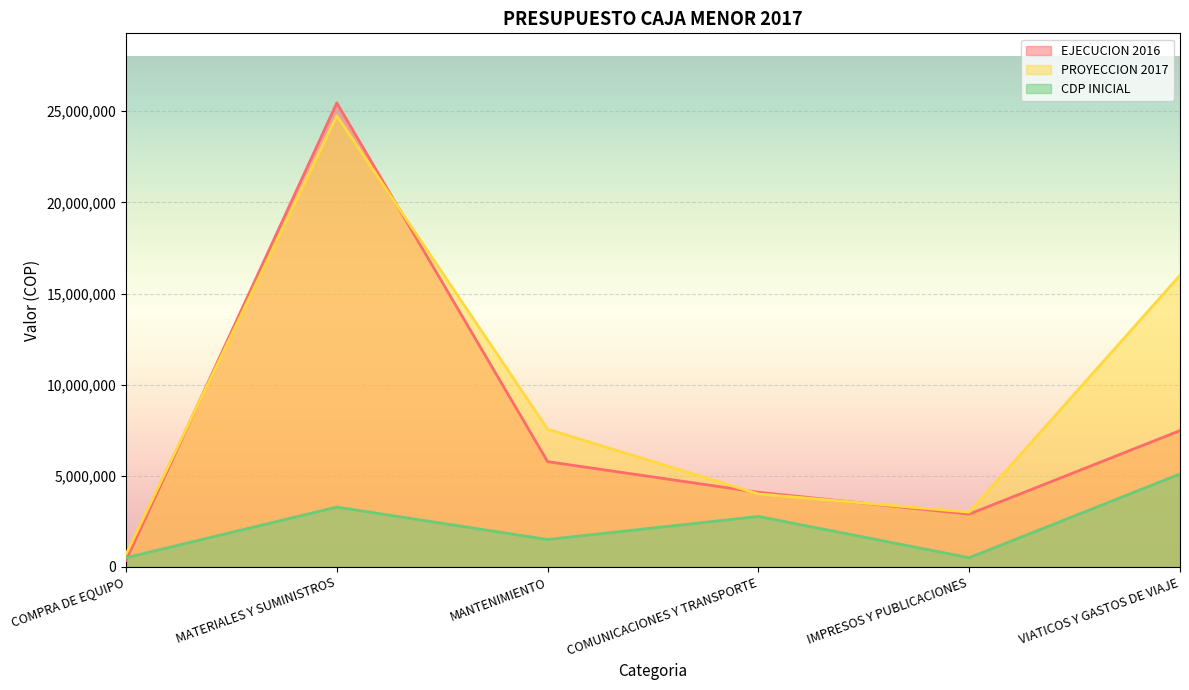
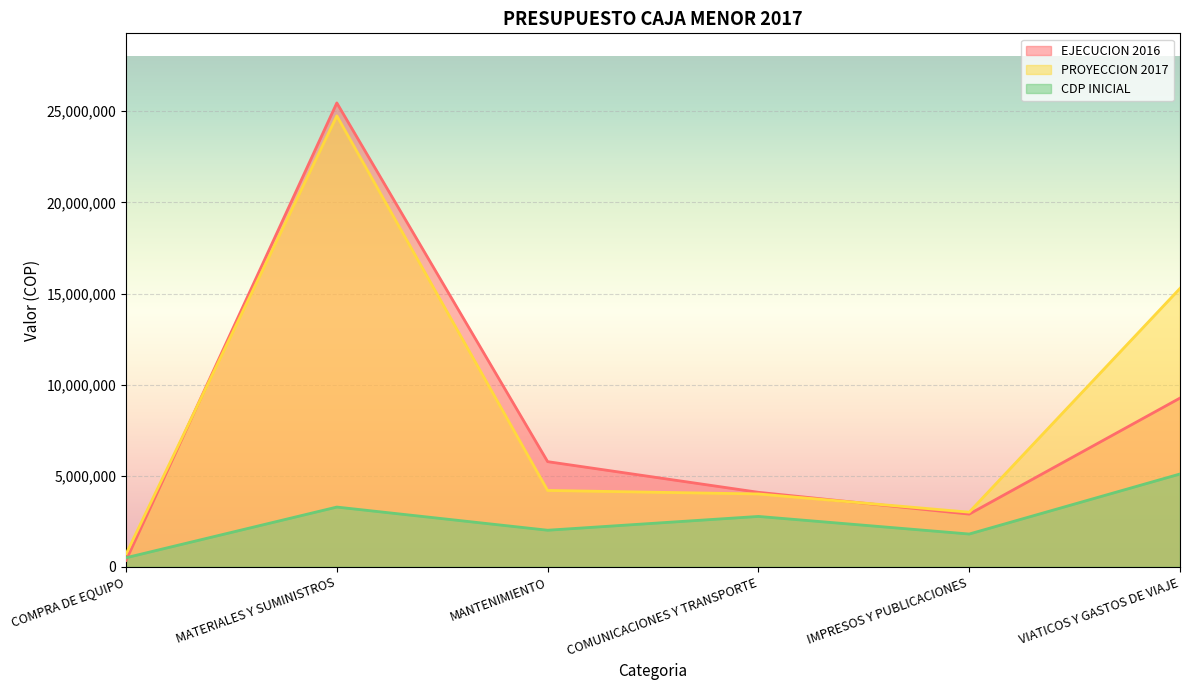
PROYECCION 2017, MANTENIMIENTO: 7,600,000 -> 4,200,000
CDP INICIAL, MANTENIMIENTO: 1,500,000 -> 2,000,000
CDP INICIAL, IMPRESOS Y PUBLICACIONES: 500,000 -> 1,800,000
EJECUCION 2016, VIATICOS Y GASTOS DE VIAJE: 7,500,000 -> 9,300,000
PROYECCION 2017, VIATICOS Y GASTOS DE VIAJE: 16,000,000 -> 15,300,000
